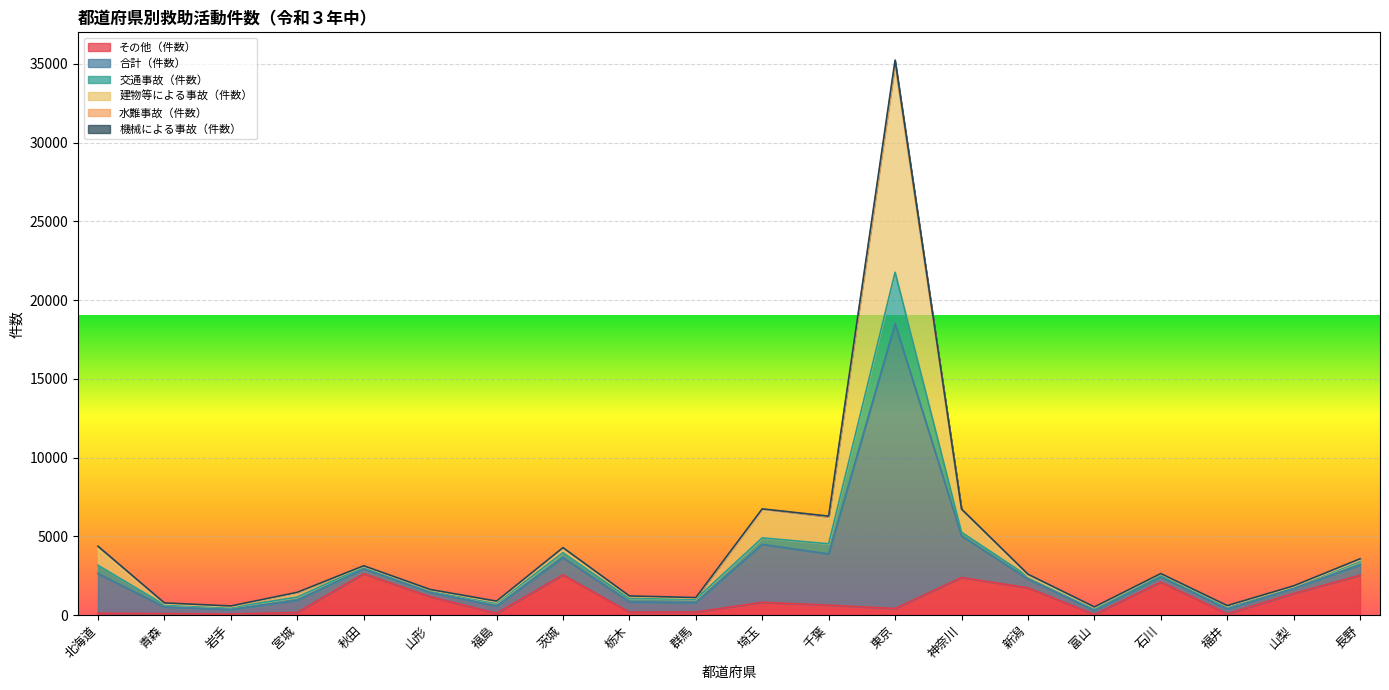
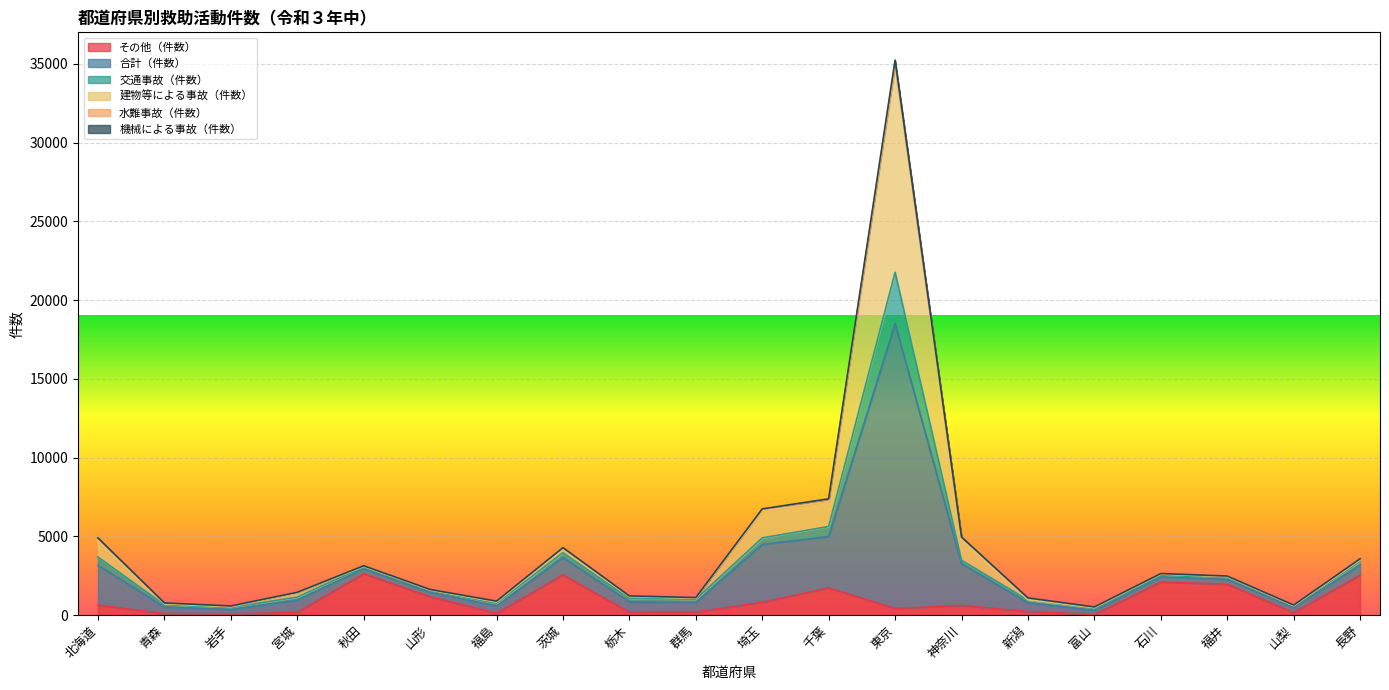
その他（件数）, 北海道: 100 -> 600
その他（件数）, 千葉: 600 -> 1700
その他（件数）, 神奈川: 2400 -> 600
その他（件数）, 新潟: 1700 -> 200
その他（件数）, 福井: 100 -> 2000
その他（件数）, 山梨: 1400 -> 100
